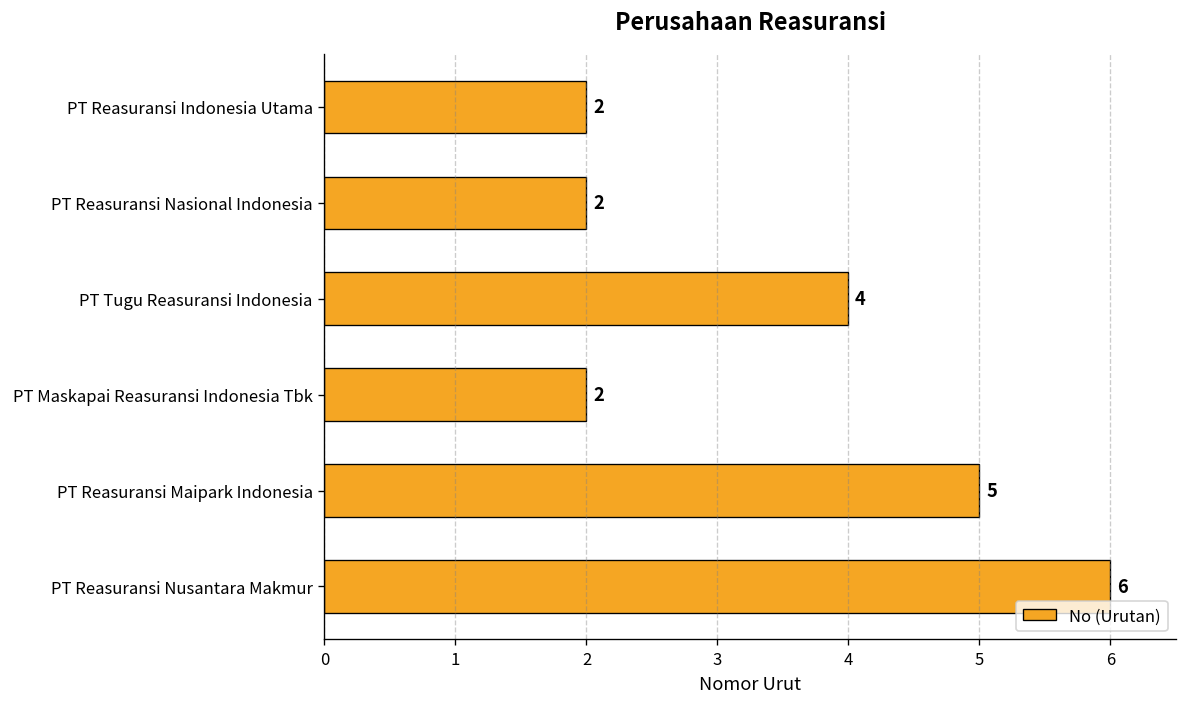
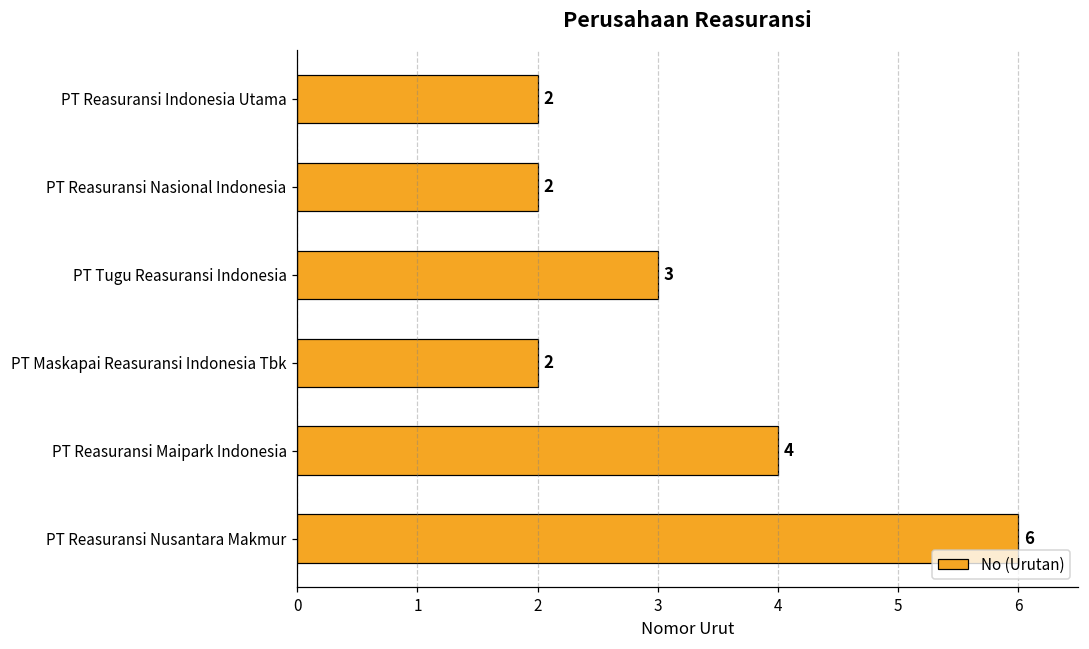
PT Tugu Reasuransi Indonesia: 4 -> 3
PT Reasuransi Maipark Indonesia: 5 -> 4
